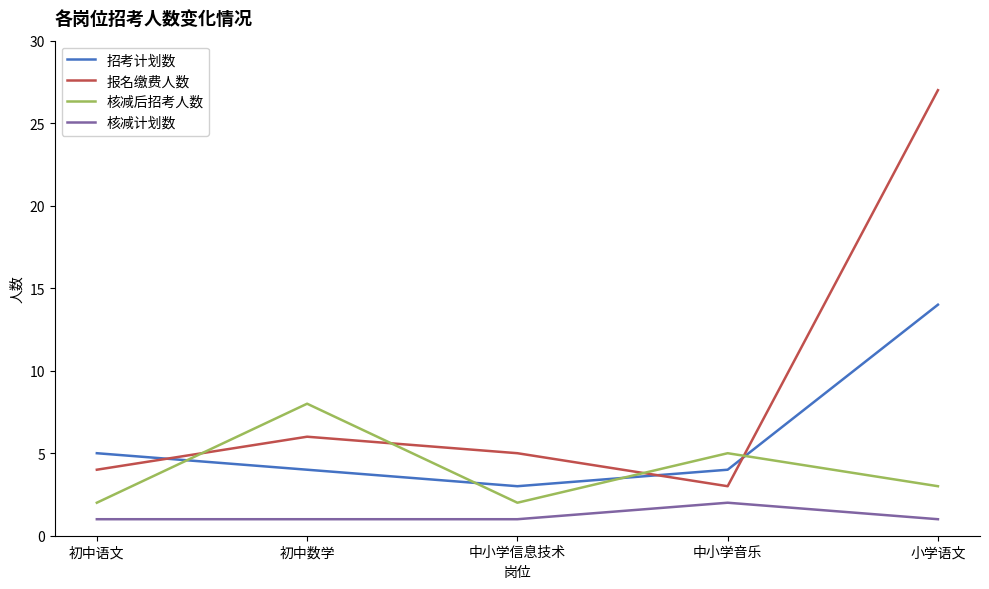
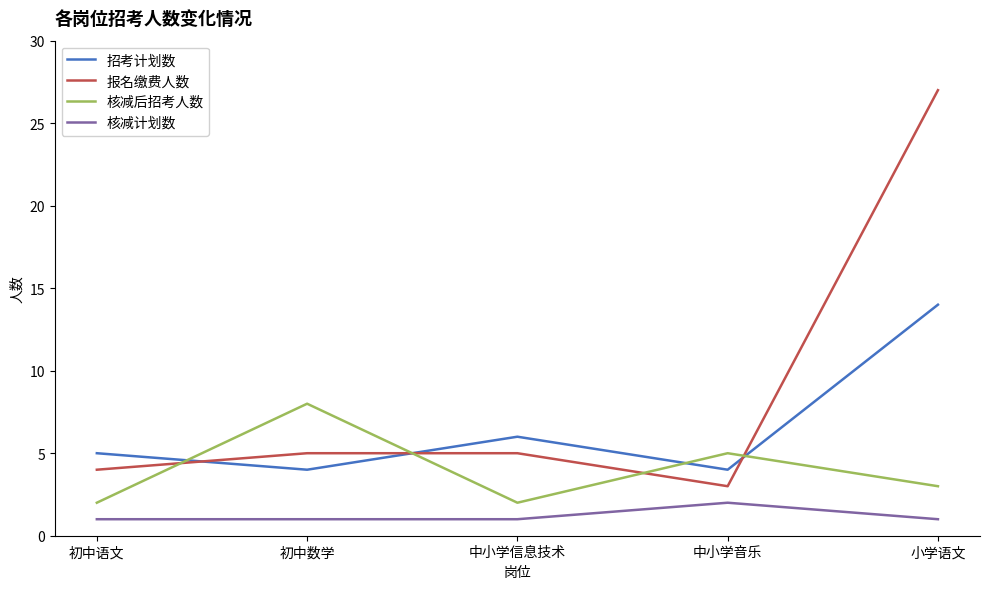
报名缴费人数, 初中数学: 6 -> 5
招考计划数, 中小学信息技术: 3 -> 6
